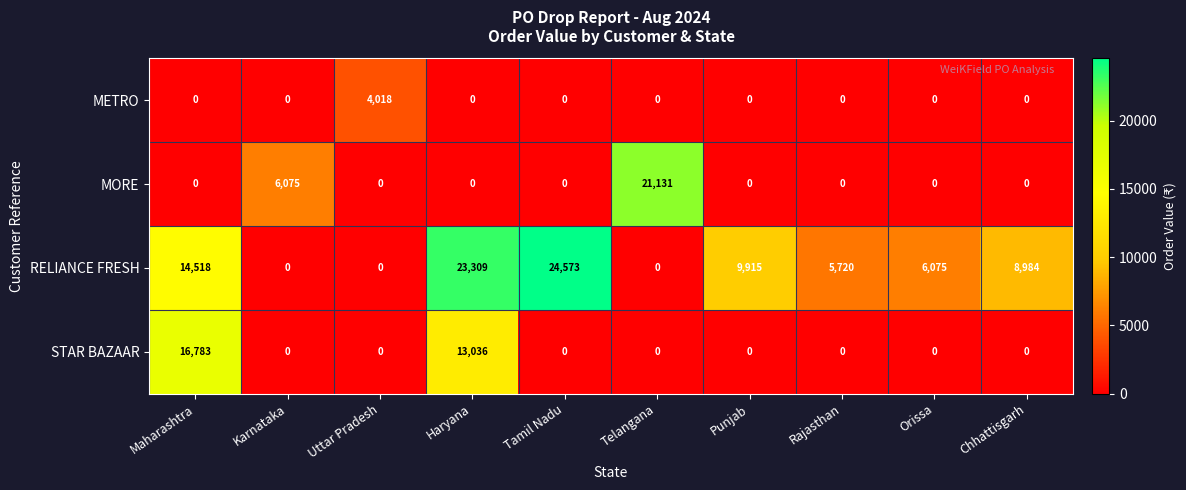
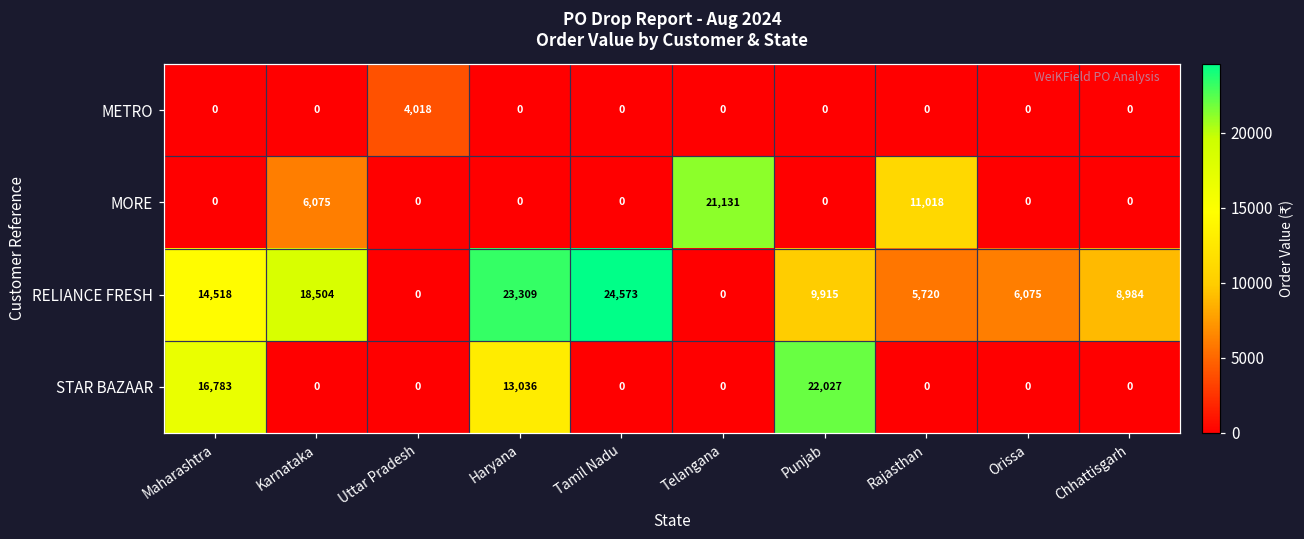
MORE, Rajasthan: 0 -> 11,018
RELIANCE FRESH, Karnataka: 0 -> 18,504
STAR BAZAAR, Punjab: 0 -> 22,027
